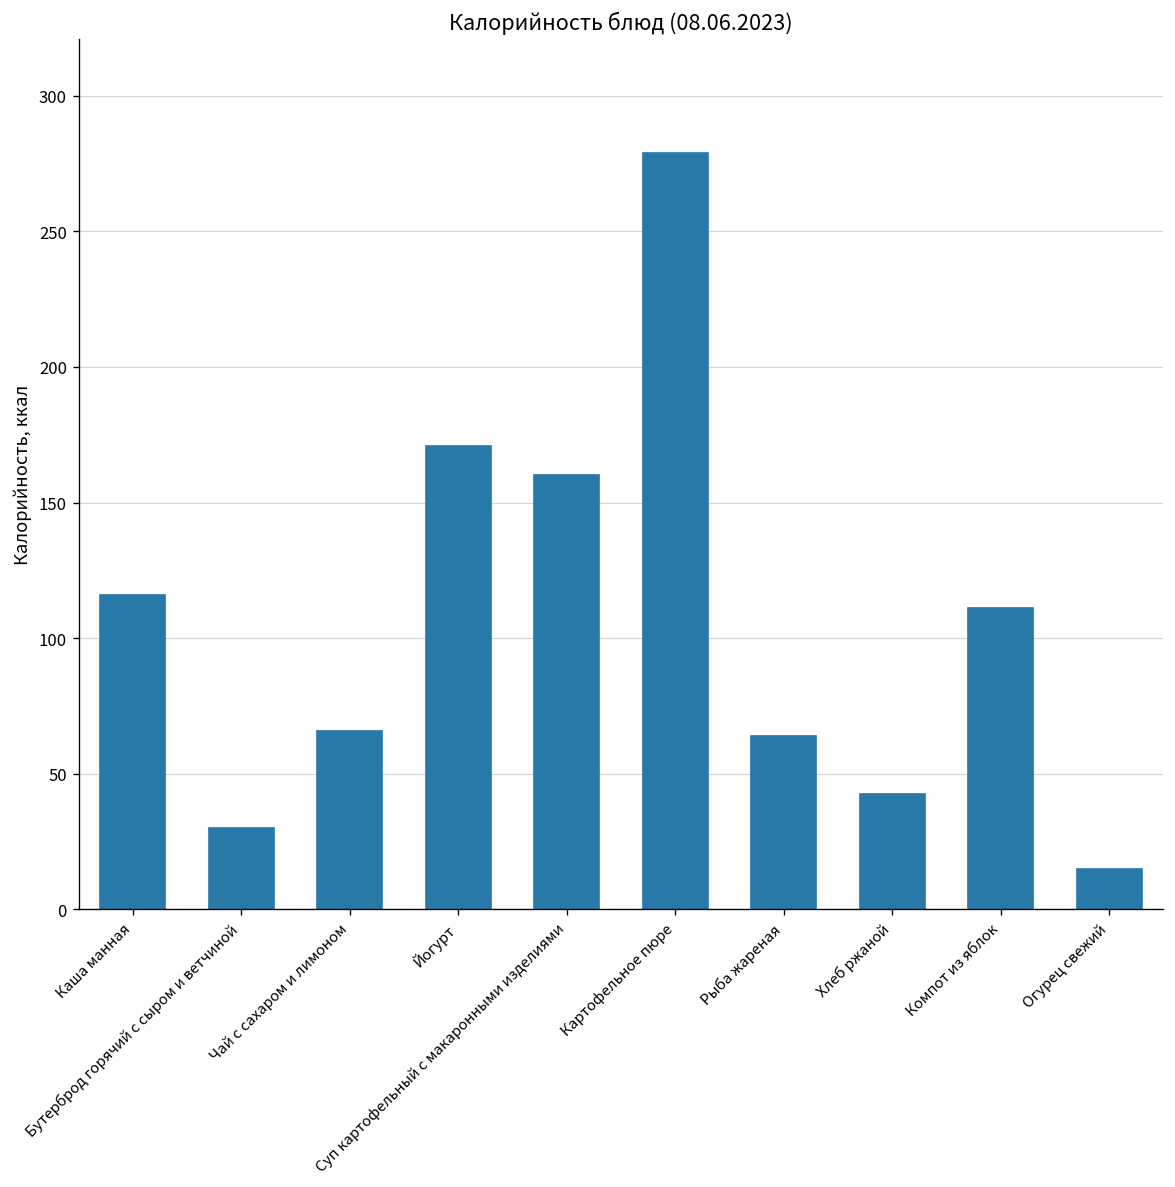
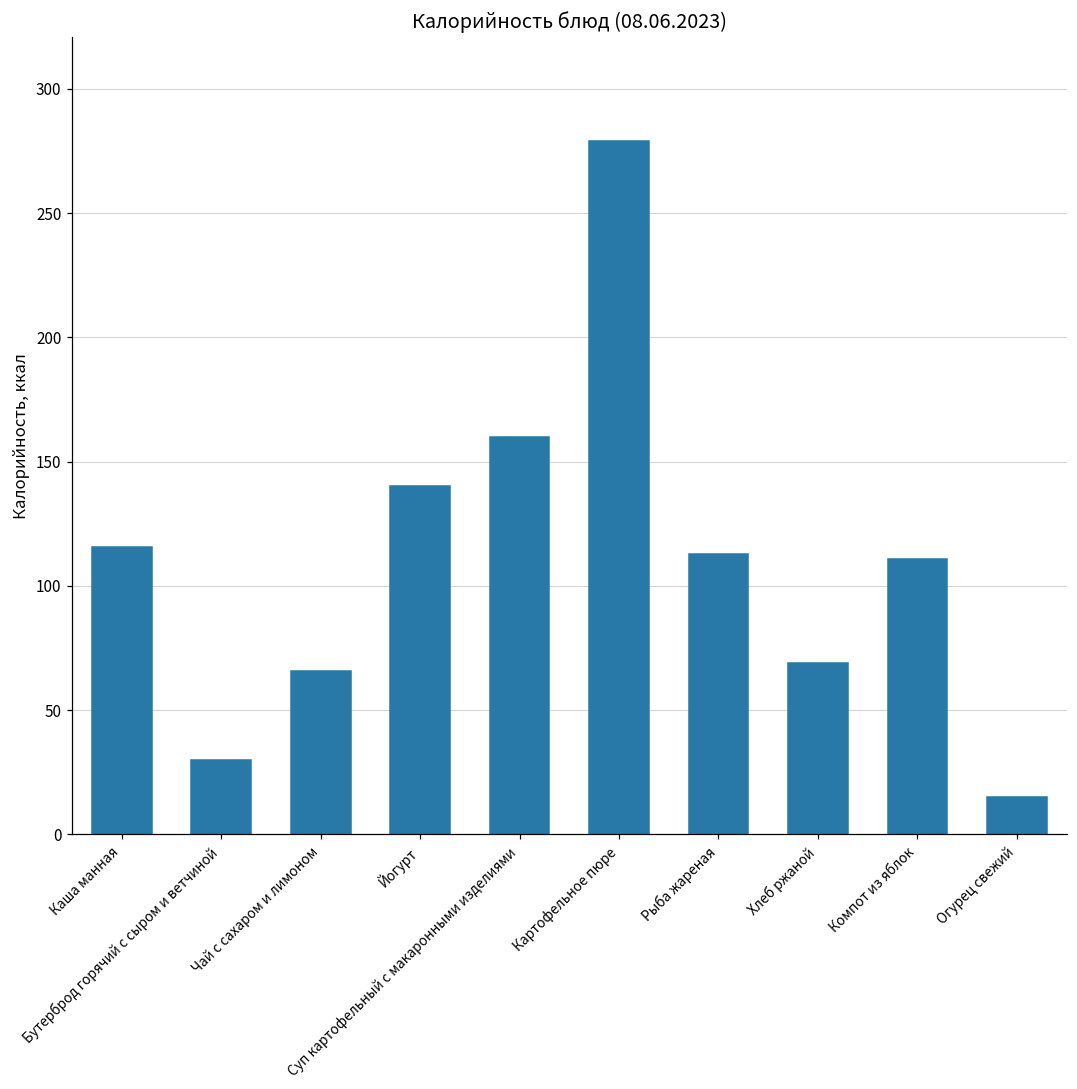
Йогурт: 171 -> 140
Рыба жареная: 64 -> 113
Хлеб ржаной: 43 -> 69
